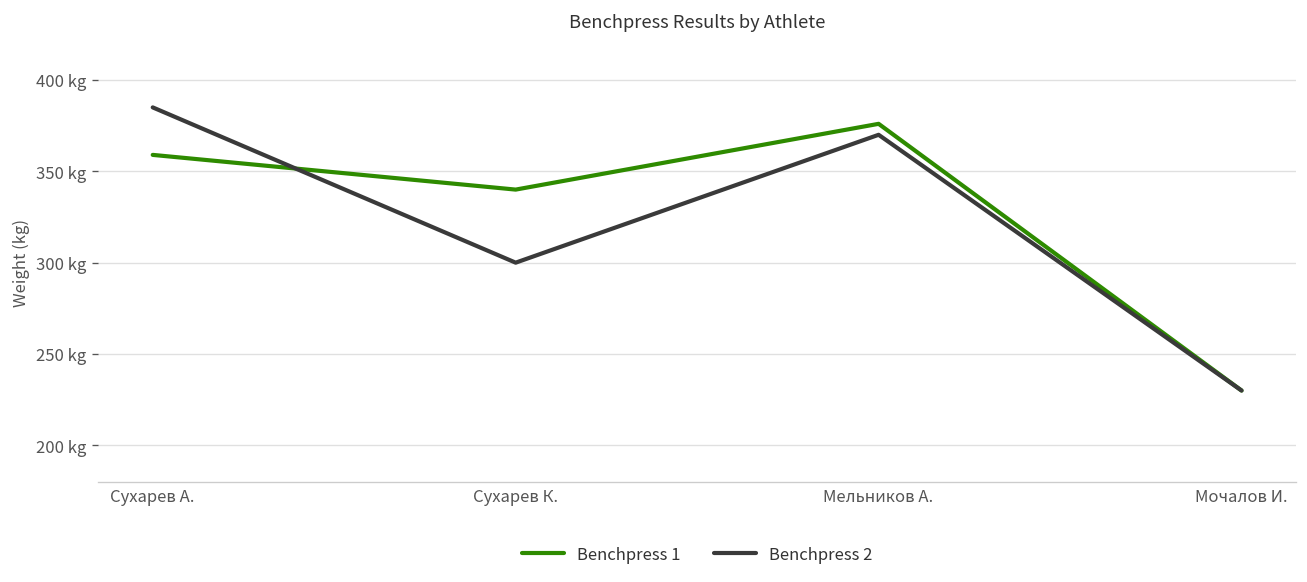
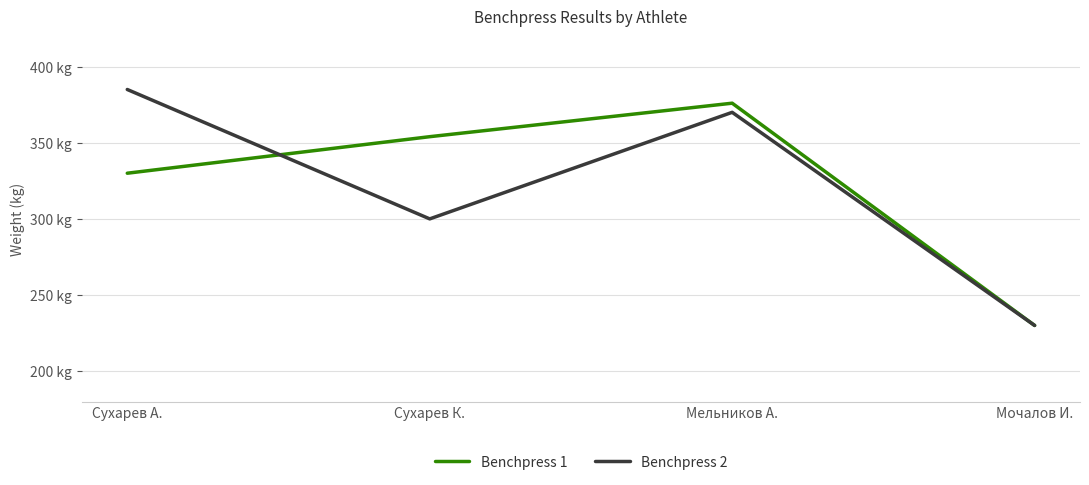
Benchpress 1, Сухарев А.: 359 kg -> 330 kg
Benchpress 1, Сухарев К.: 340 kg -> 354 kg
